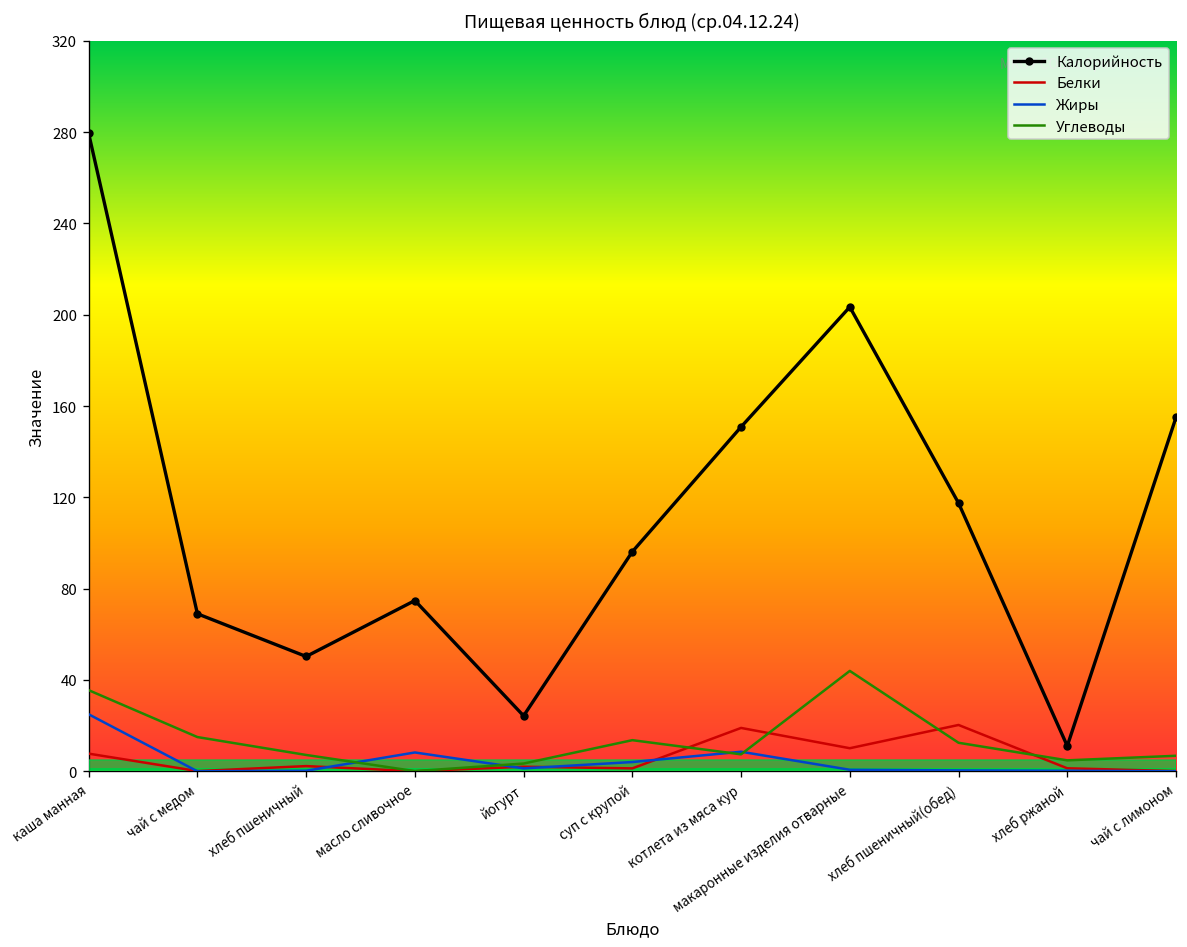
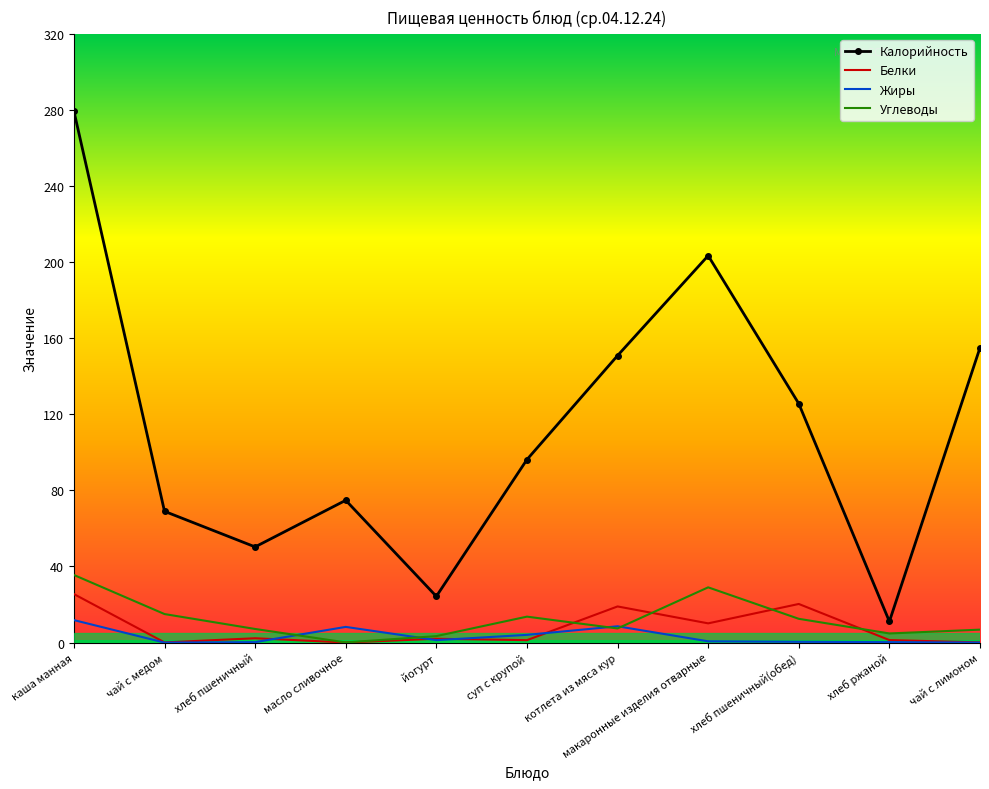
Белки, каша манная: 8 -> 26
Жиры, каша манная: 25 -> 12
Углеводы, макаронные изделия отварные: 44 -> 29
Калорийность, хлеб пшеничный(обед): 118 -> 126
